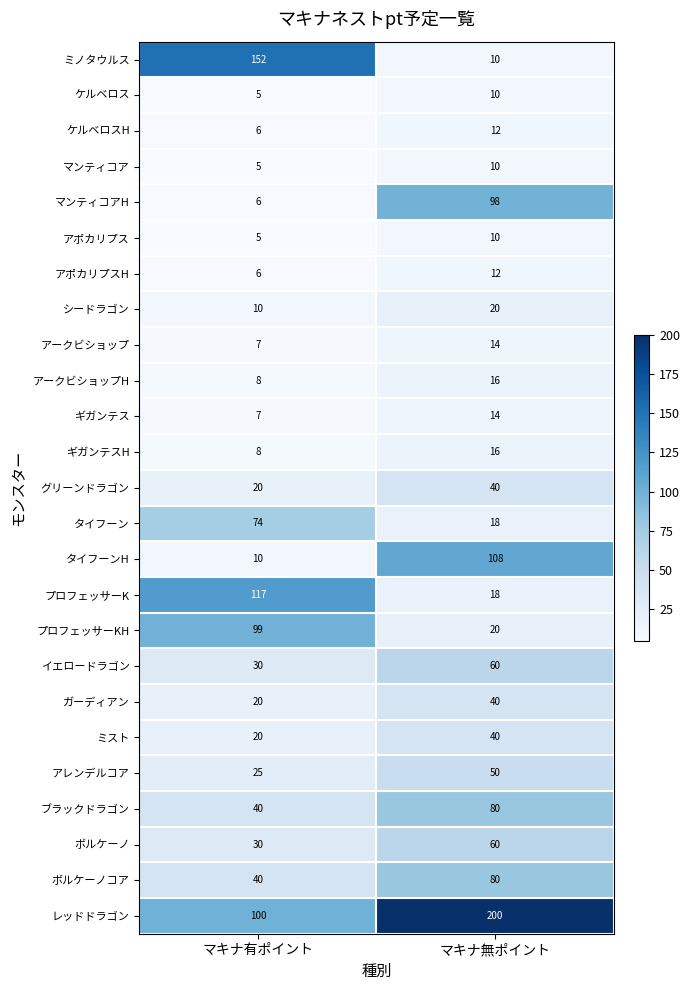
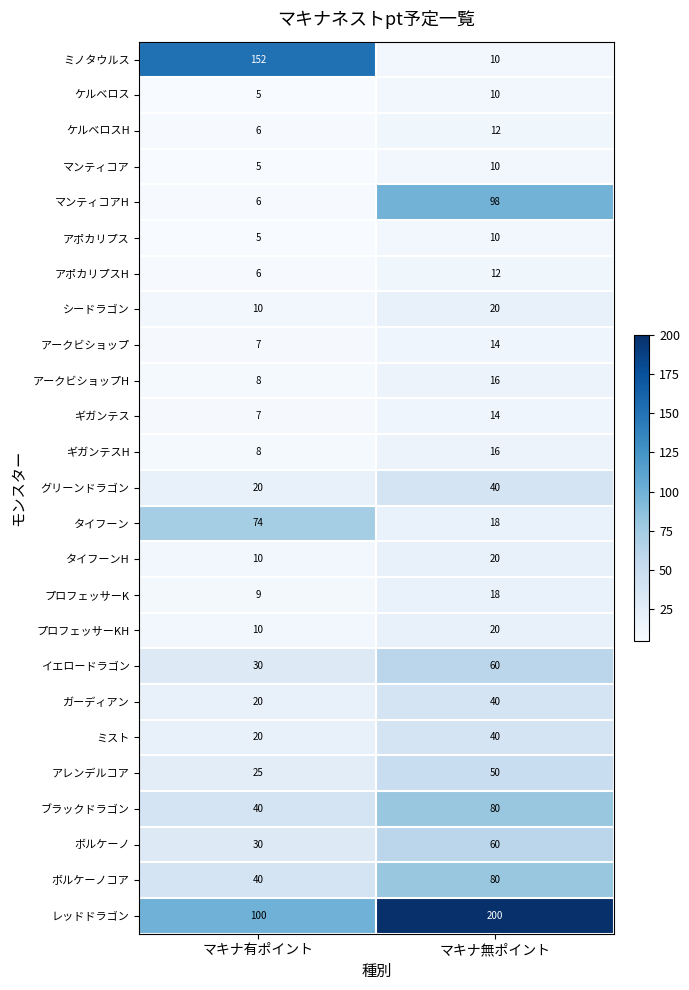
タイフーンH, マキナ無ポイント: 108 -> 20
プロフェッサーK, マキナ有ポイント: 117 -> 9
プロフェッサーKH, マキナ有ポイント: 99 -> 10
